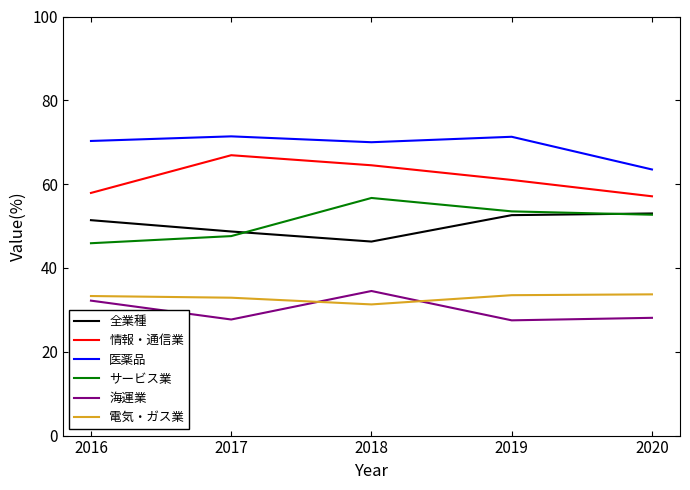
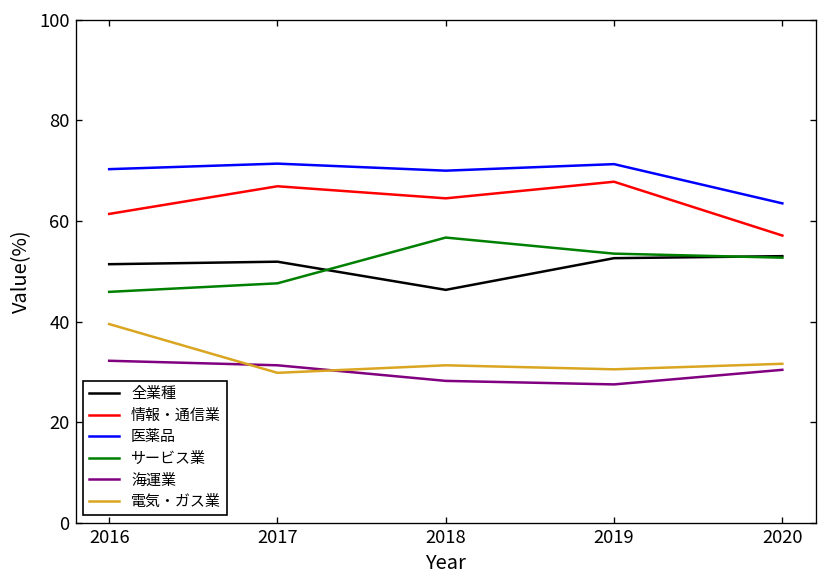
情報・通信業, 2016: 58 -> 61
電気・ガス業, 2016: 33 -> 40
全業種, 2017: 49 -> 52
海運業, 2017: 28 -> 31
電気・ガス業, 2017: 33 -> 30
海運業, 2018: 35 -> 28
情報・通信業, 2019: 61 -> 68
電気・ガス業, 2019: 34 -> 31
海運業, 2020: 28 -> 30
電気・ガス業, 2020: 34 -> 32
